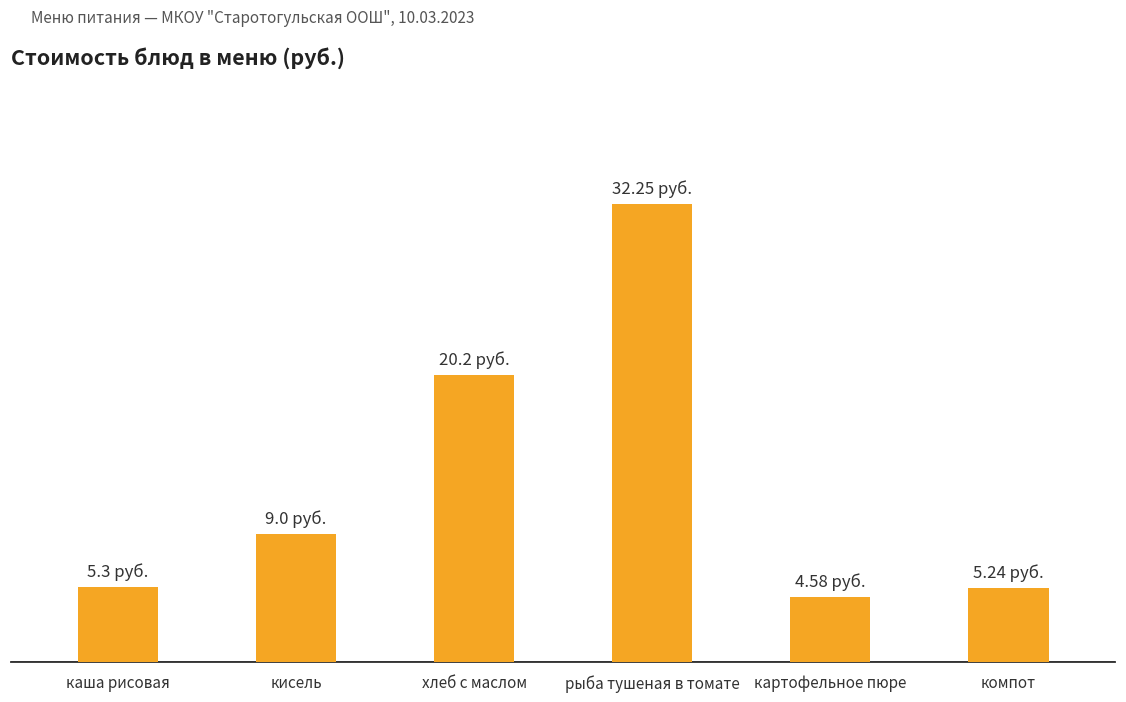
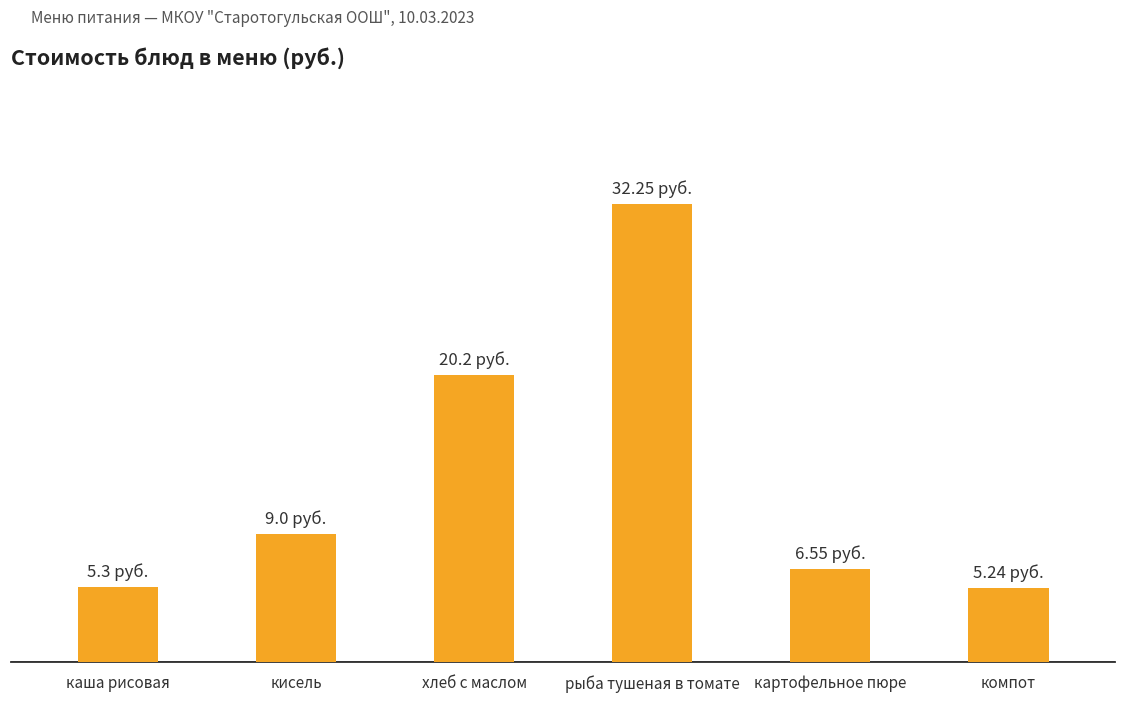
картофельное пюре: 4.58 -> 6.55
